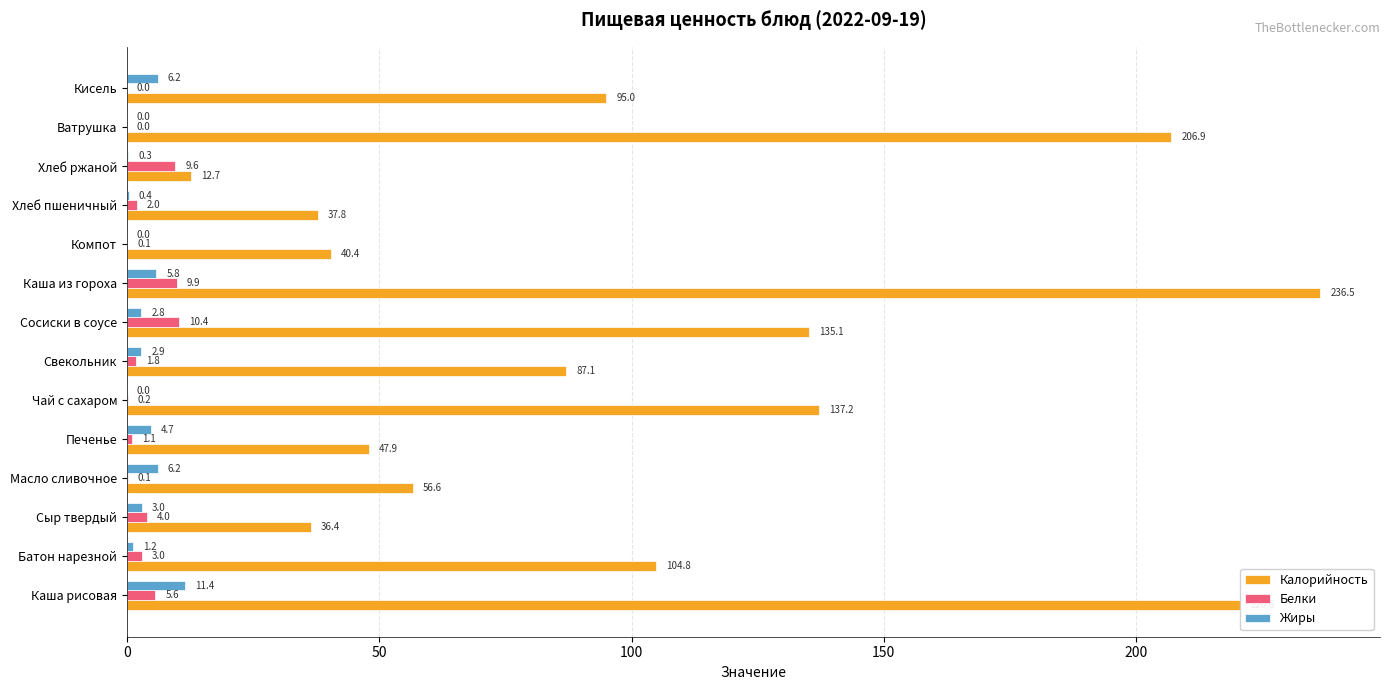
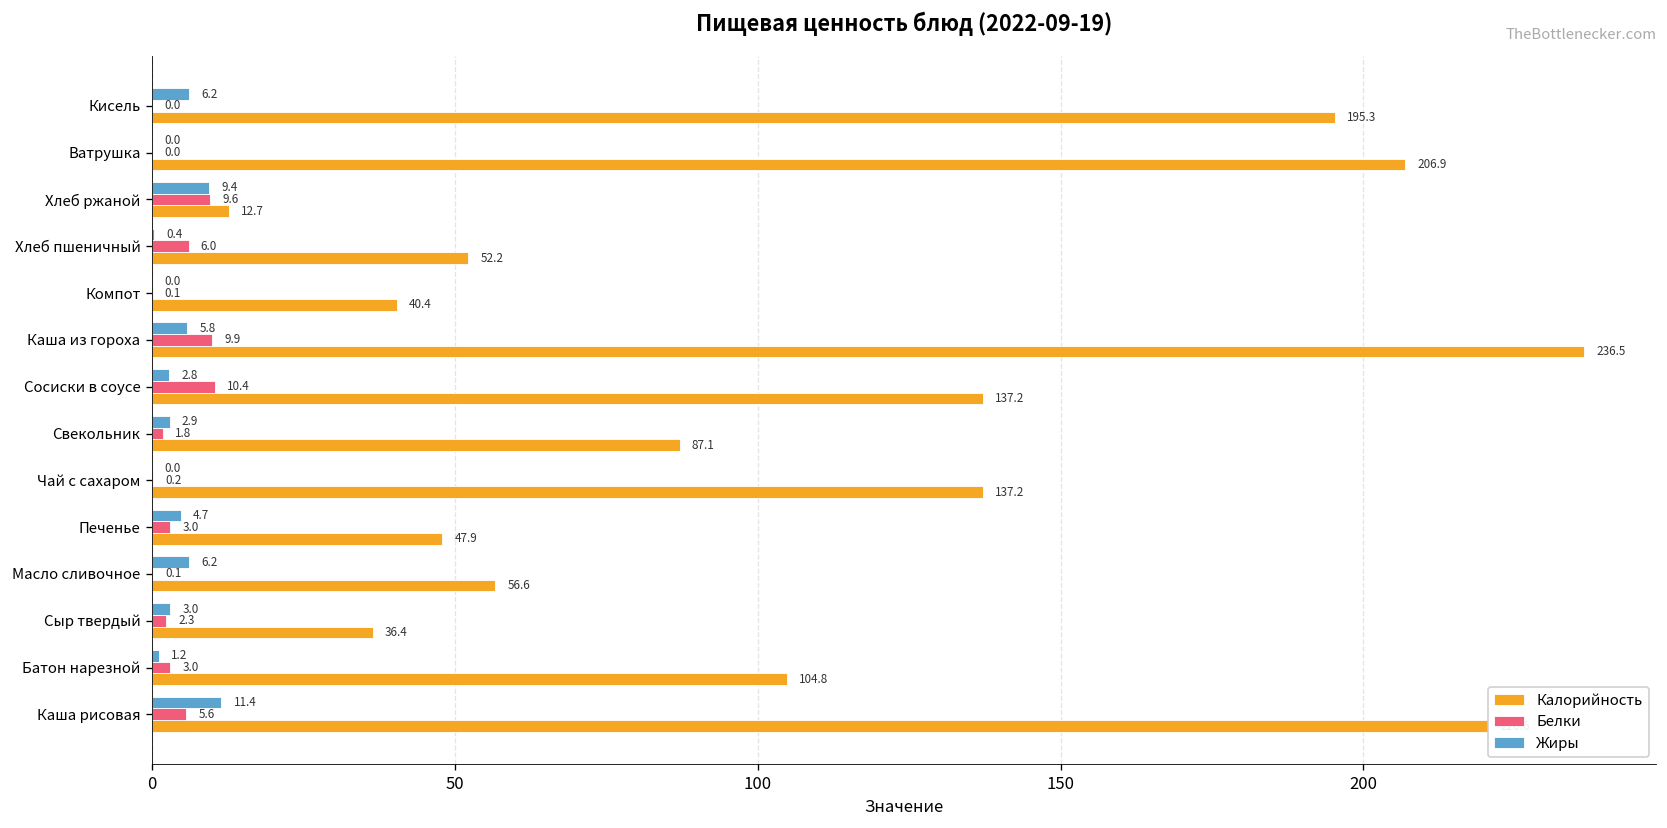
Калорийность, Кисель: 95.0 -> 195.3
Жиры, Хлеб ржаной: 0.3 -> 9.4
Белки, Хлеб пшеничный: 2.0 -> 6.0
Калорийность, Хлеб пшеничный: 37.8 -> 52.2
Калорийность, Сосиски в соусе: 135.1 -> 137.2
Белки, Печенье: 1.1 -> 3.0
Белки, Сыр твердый: 4.0 -> 2.3
